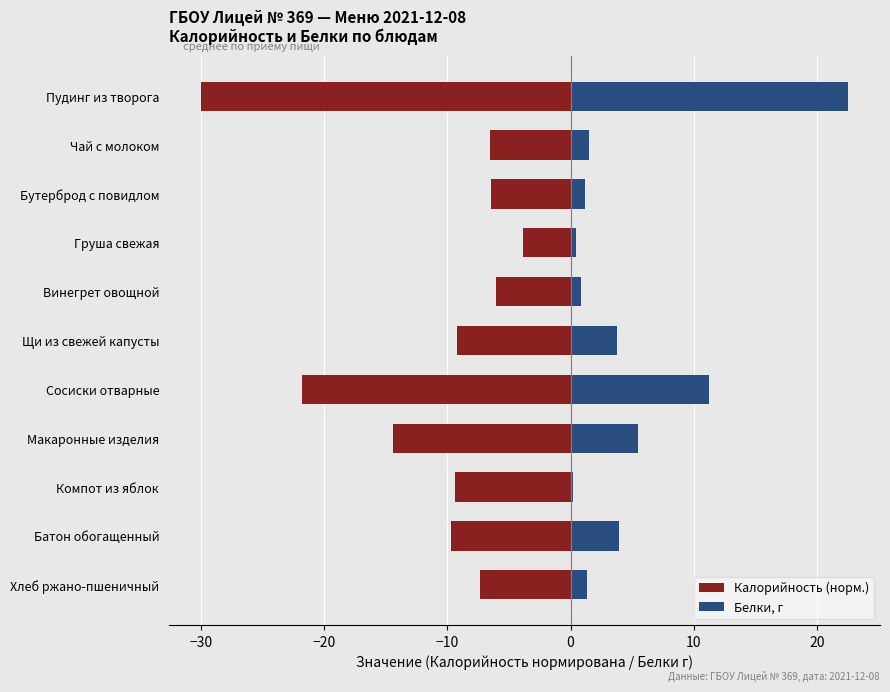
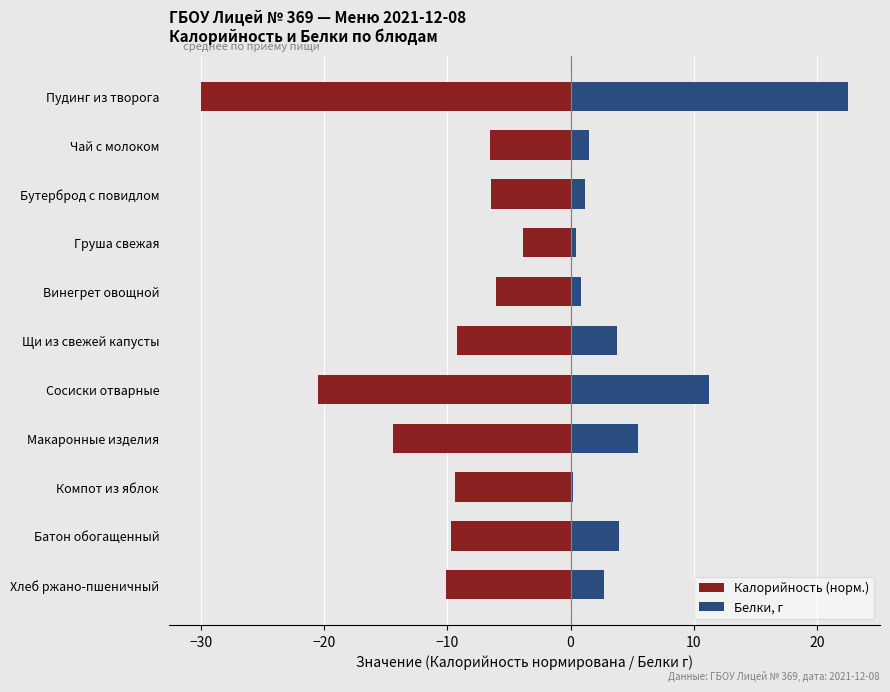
Калорийность (норм.), Сосиски отварные: -21.8 -> -20.5
Калорийность (норм.), Хлеб ржано-пшеничный: -7.4 -> -10.1
Белки, г, Хлеб ржано-пшеничный: 1.3 -> 2.7
